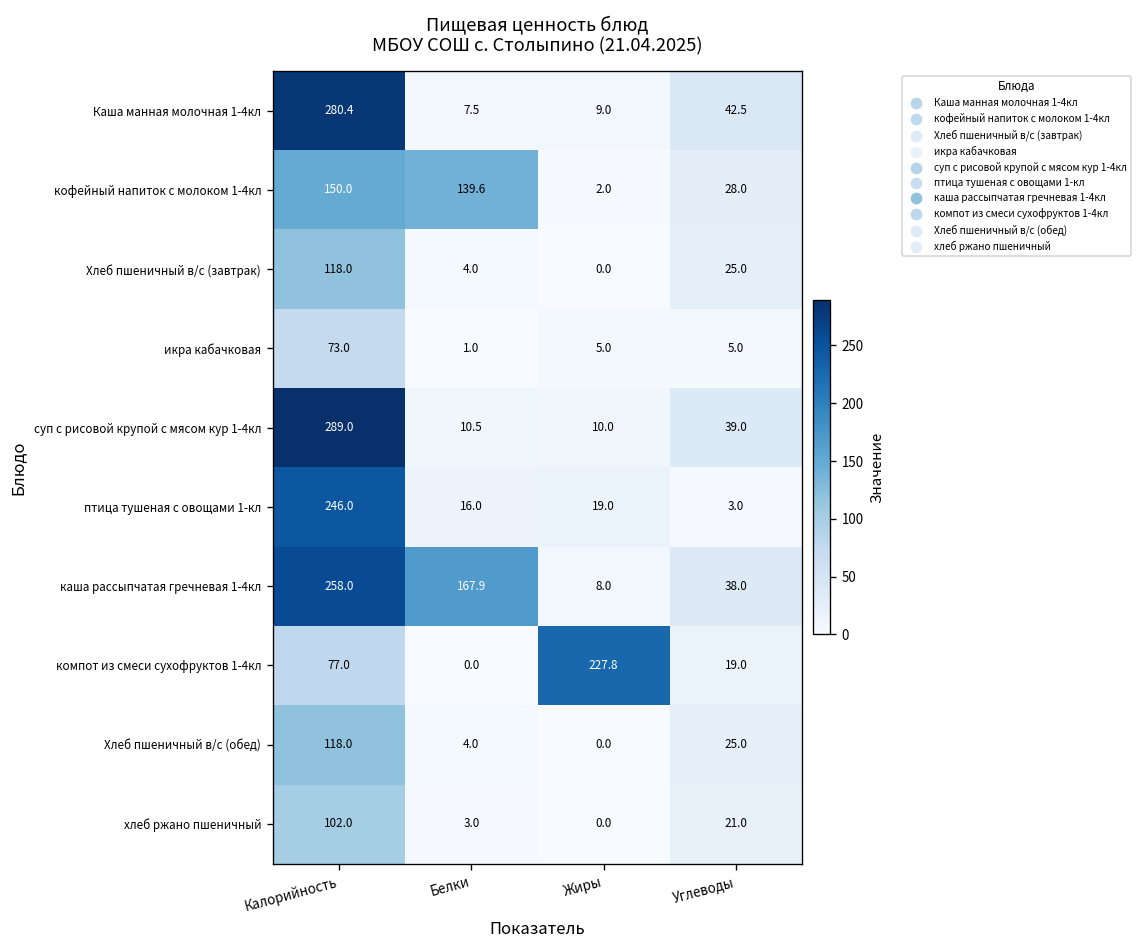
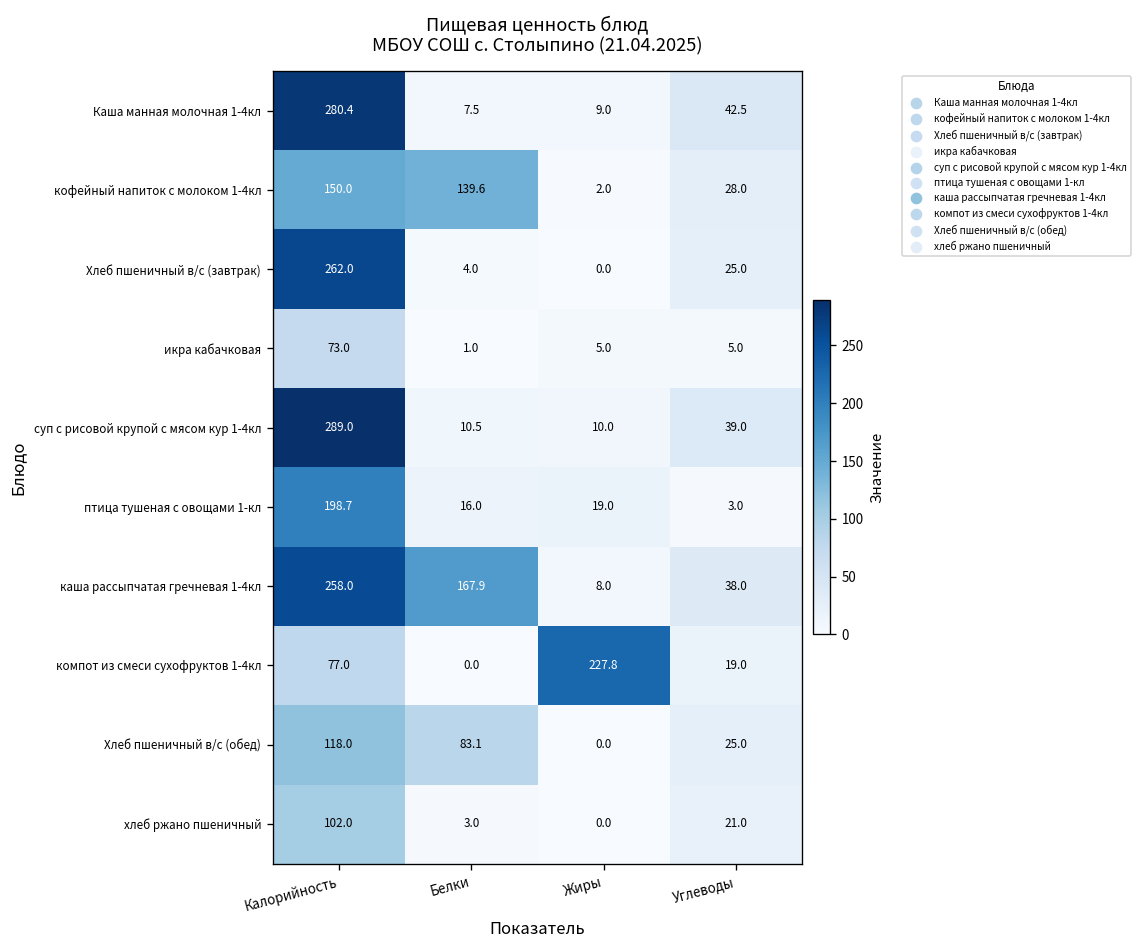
Хлеб пшеничный в/с (завтрак), Калорийность: 118.0 -> 262.0
птица тушеная с овощами 1-кл, Калорийность: 246.0 -> 198.7
Хлеб пшеничный в/с (обед), Белки: 4.0 -> 83.1
